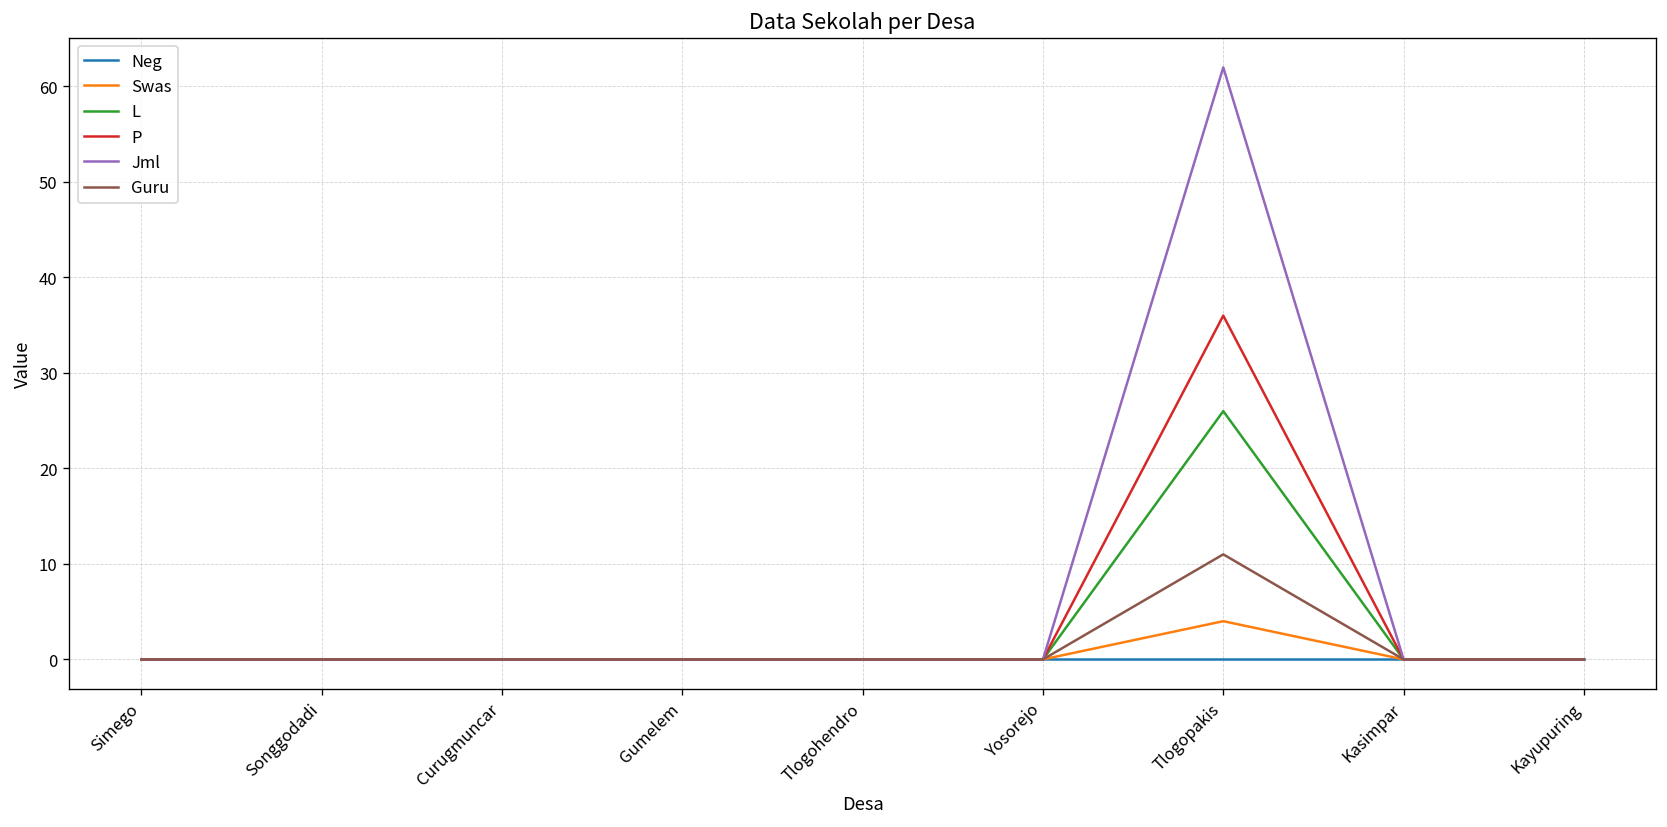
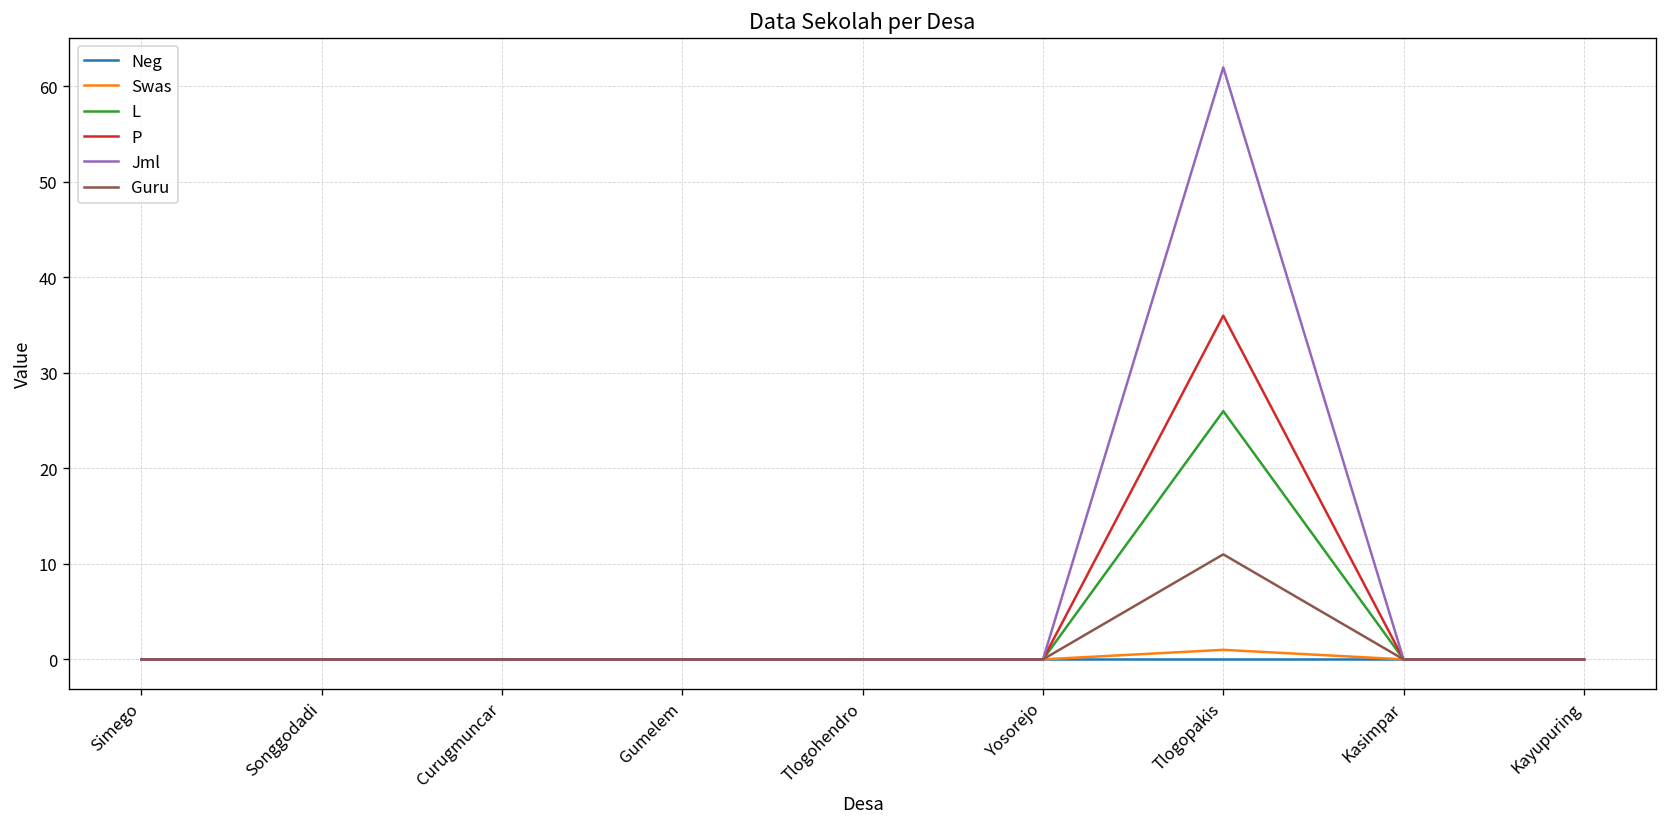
Swas, Tlogopakis: 4 -> 1
